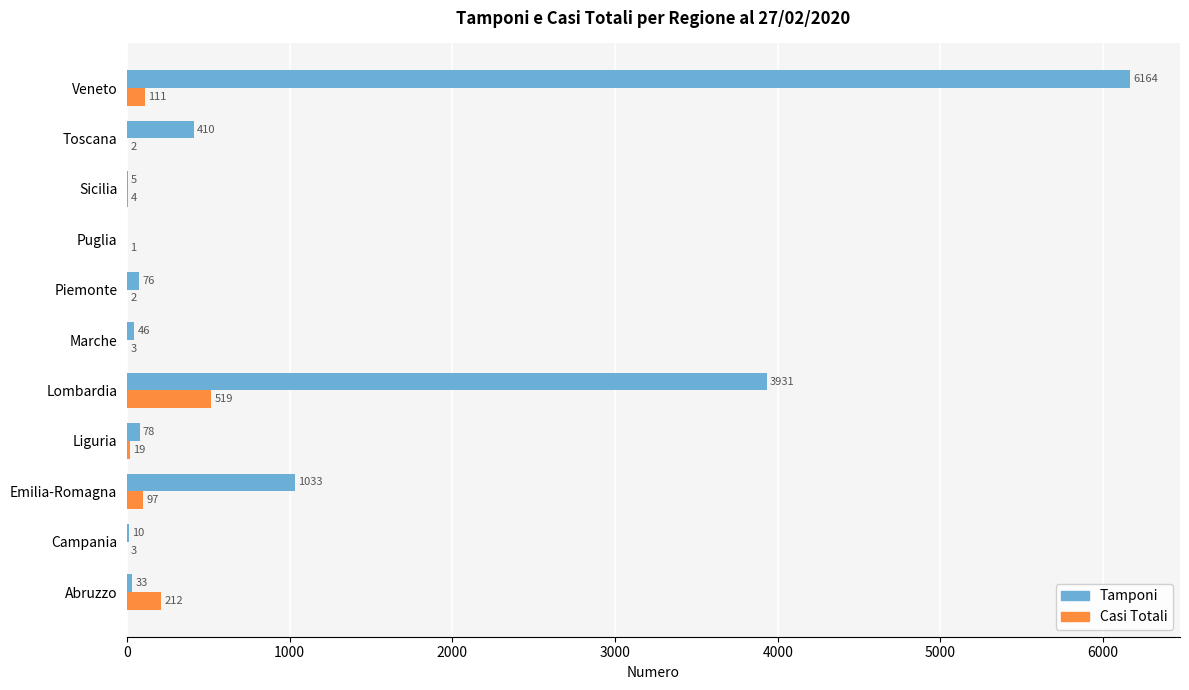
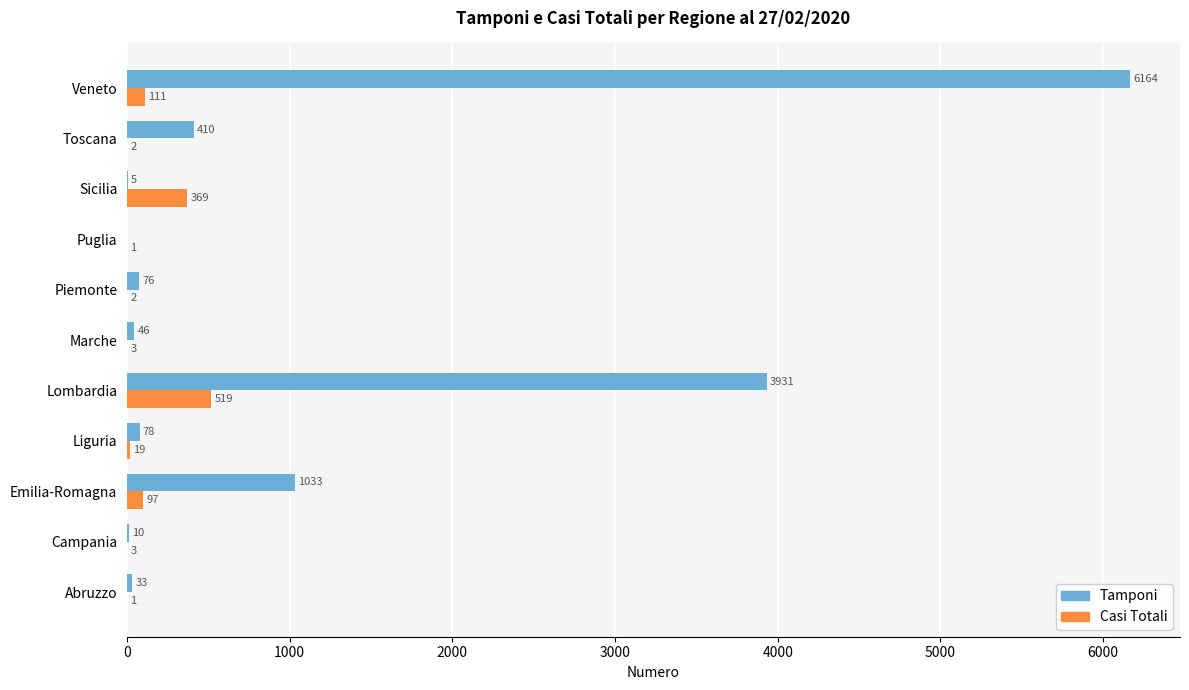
Casi Totali, Sicilia: 4 -> 369
Casi Totali, Abruzzo: 212 -> 1
